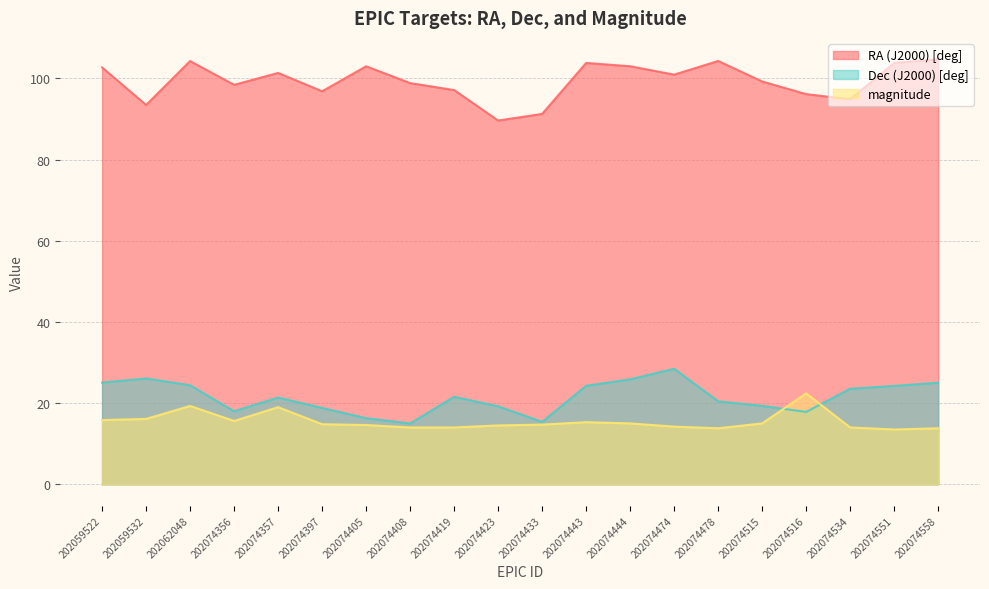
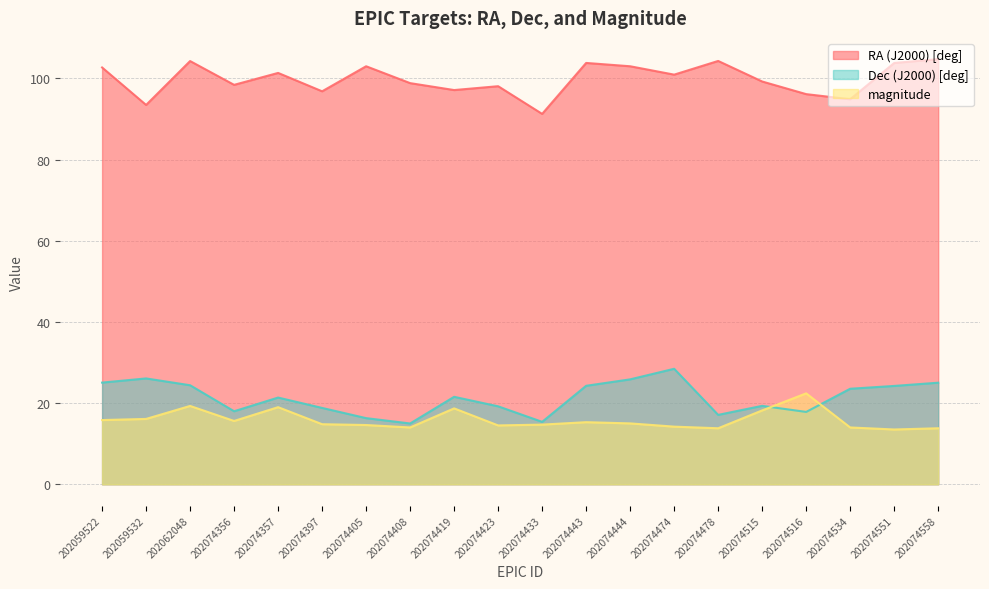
magnitude, 202074419: 14 -> 19
RA (J2000) [deg], 202074423: 90 -> 98
Dec (J2000) [deg], 202074478: 20 -> 17
magnitude, 202074515: 15 -> 18
